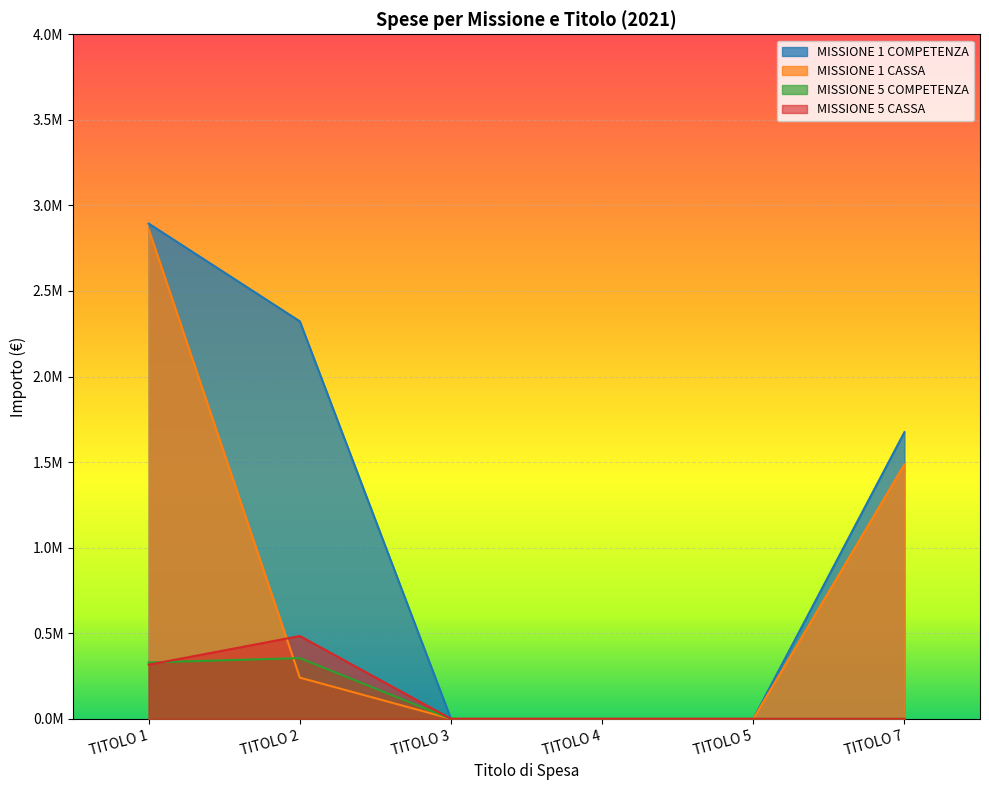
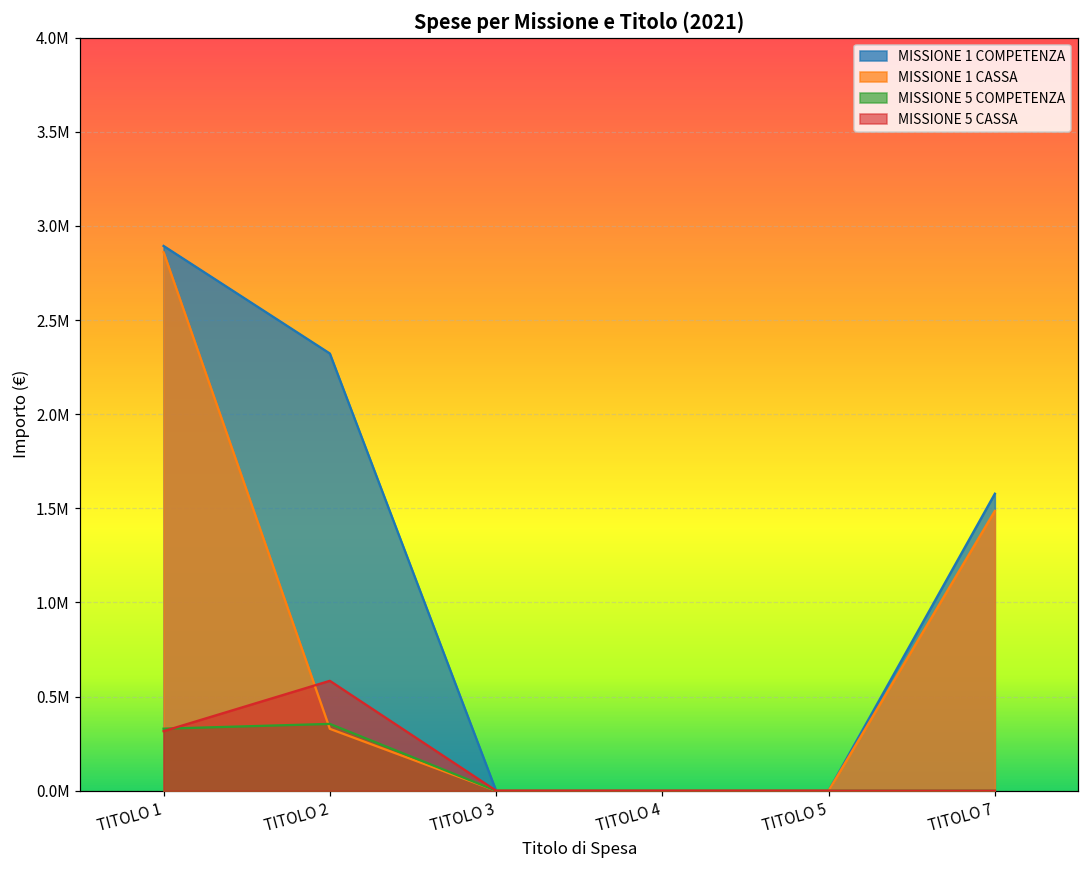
MISSIONE 1 CASSA, TITOLO 2: 240000 -> 330000
MISSIONE 5 CASSA, TITOLO 2: 480000 -> 580000
MISSIONE 1 COMPETENZA, TITOLO 7: 1680000 -> 1580000
